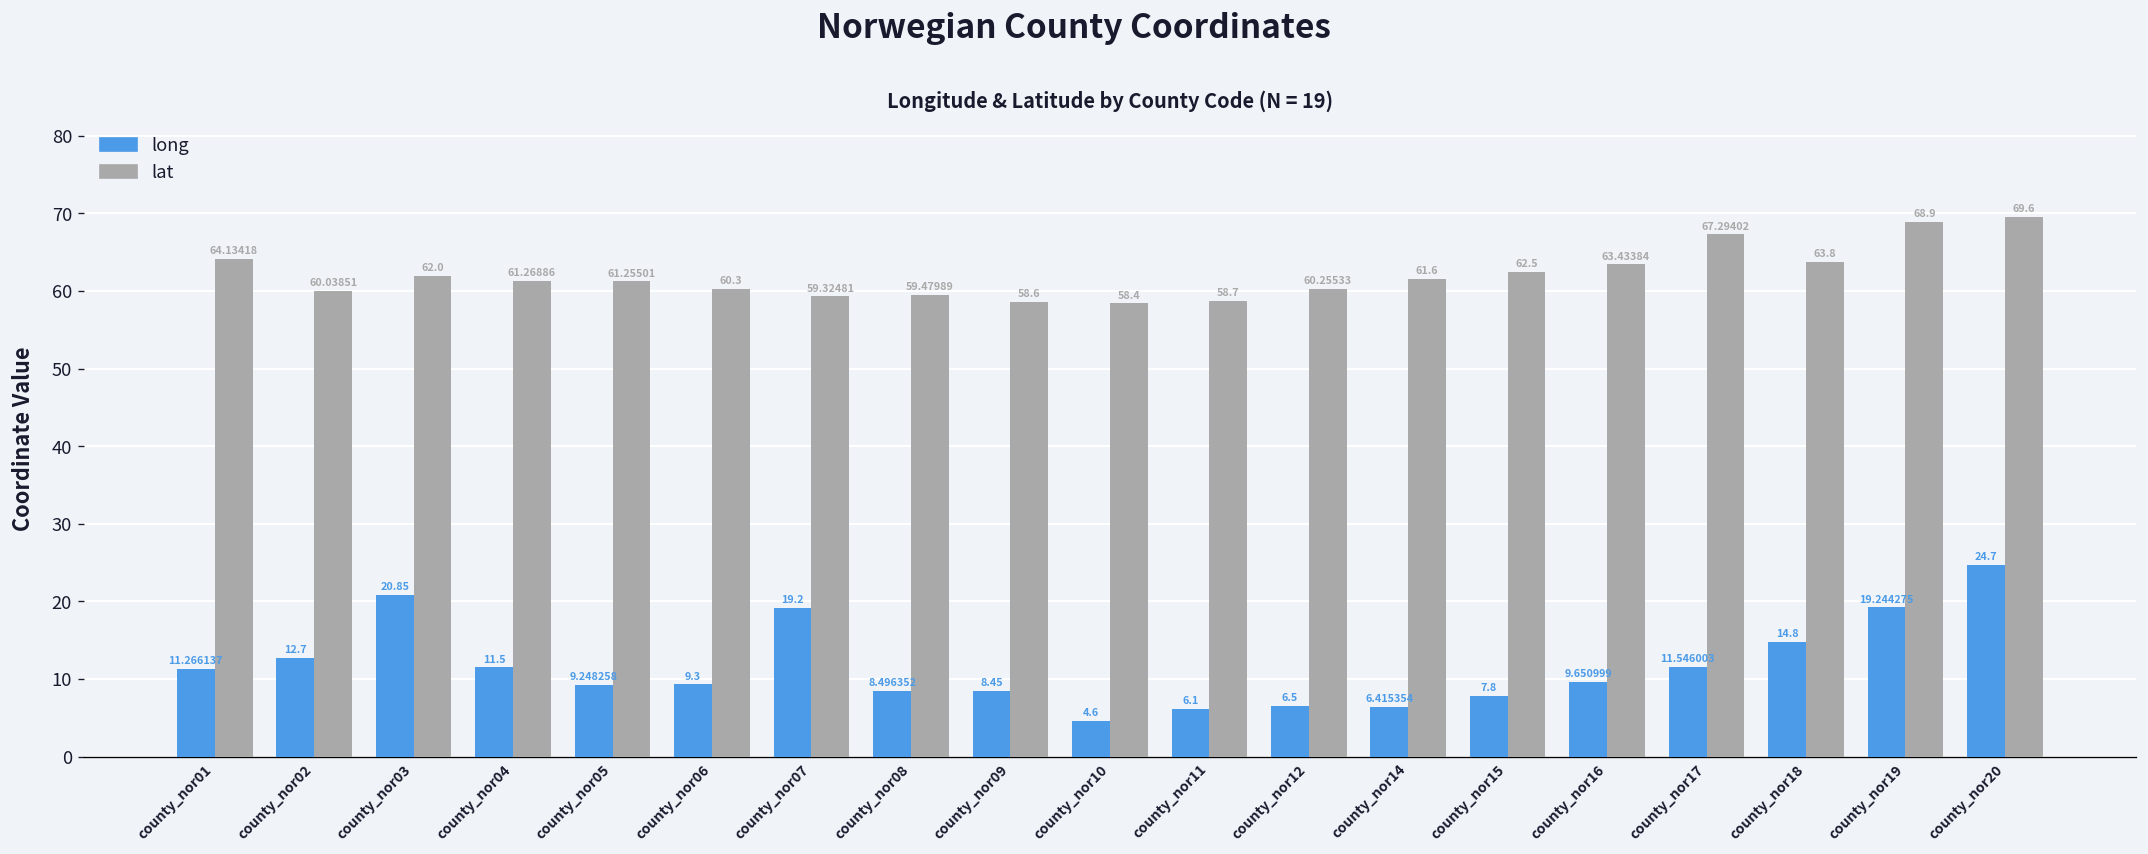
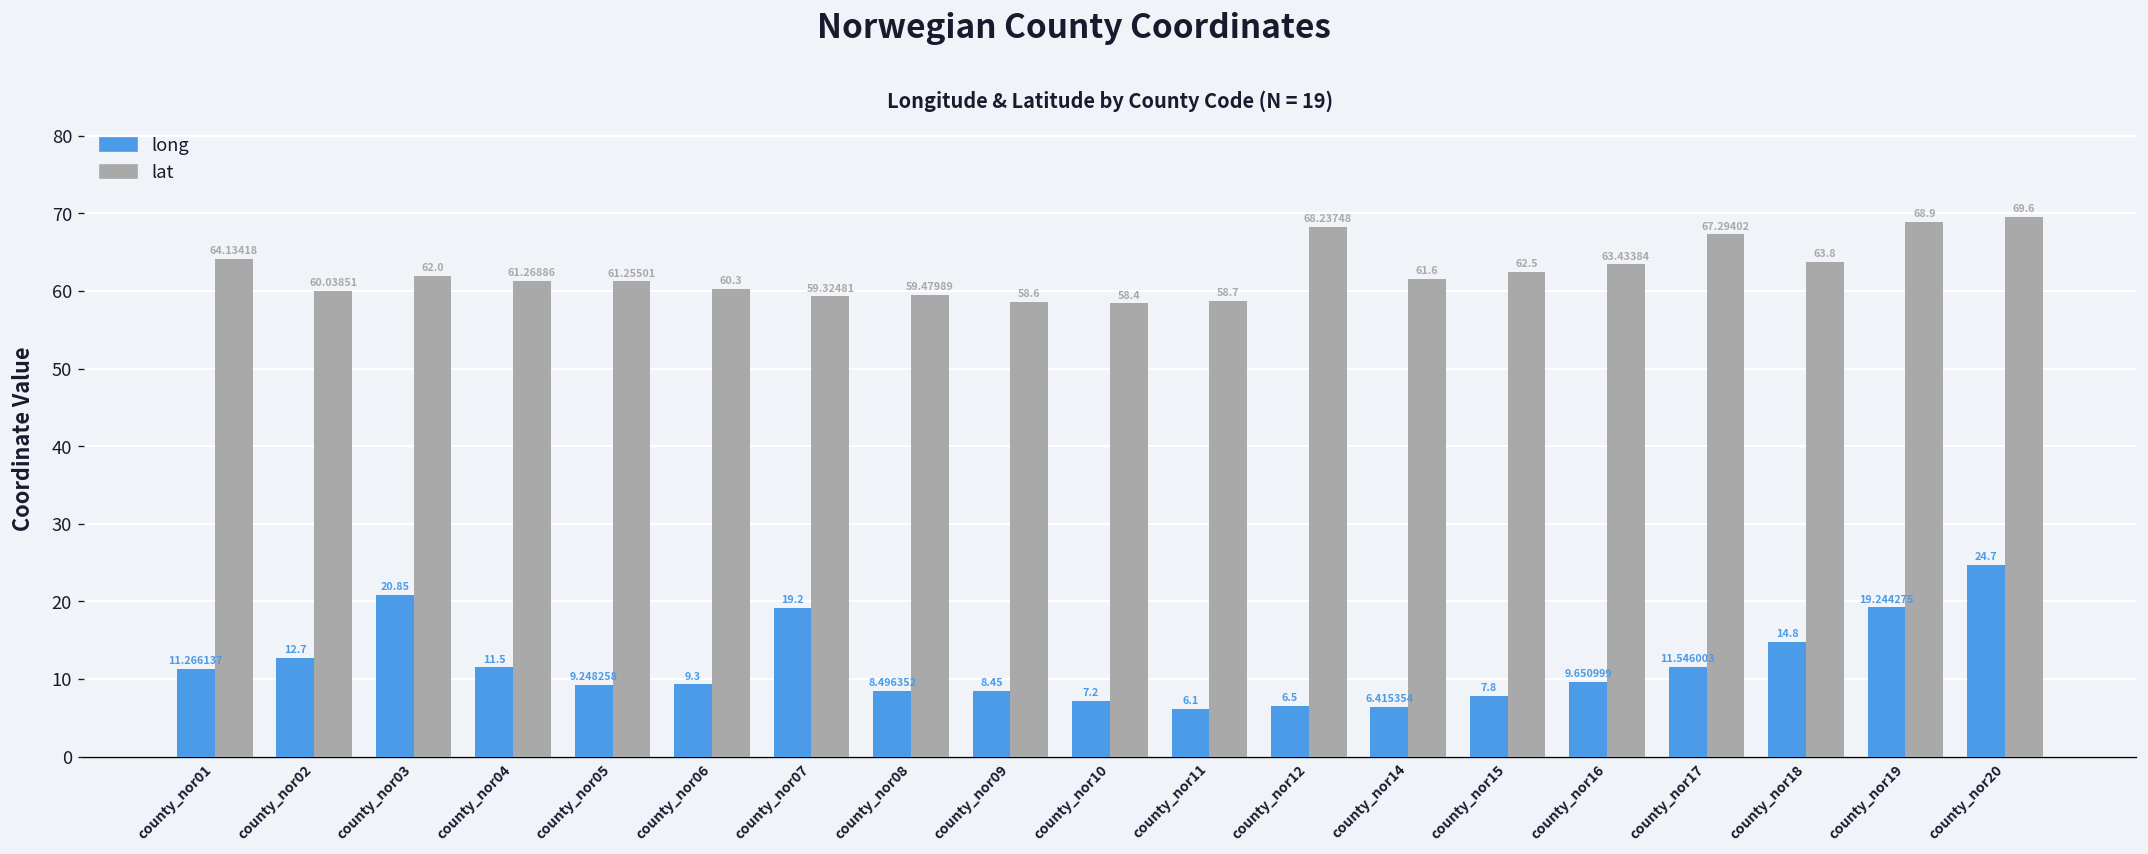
long, county_nor10: 4.6 -> 7.2
lat, county_nor12: 60.25533 -> 68.23748
